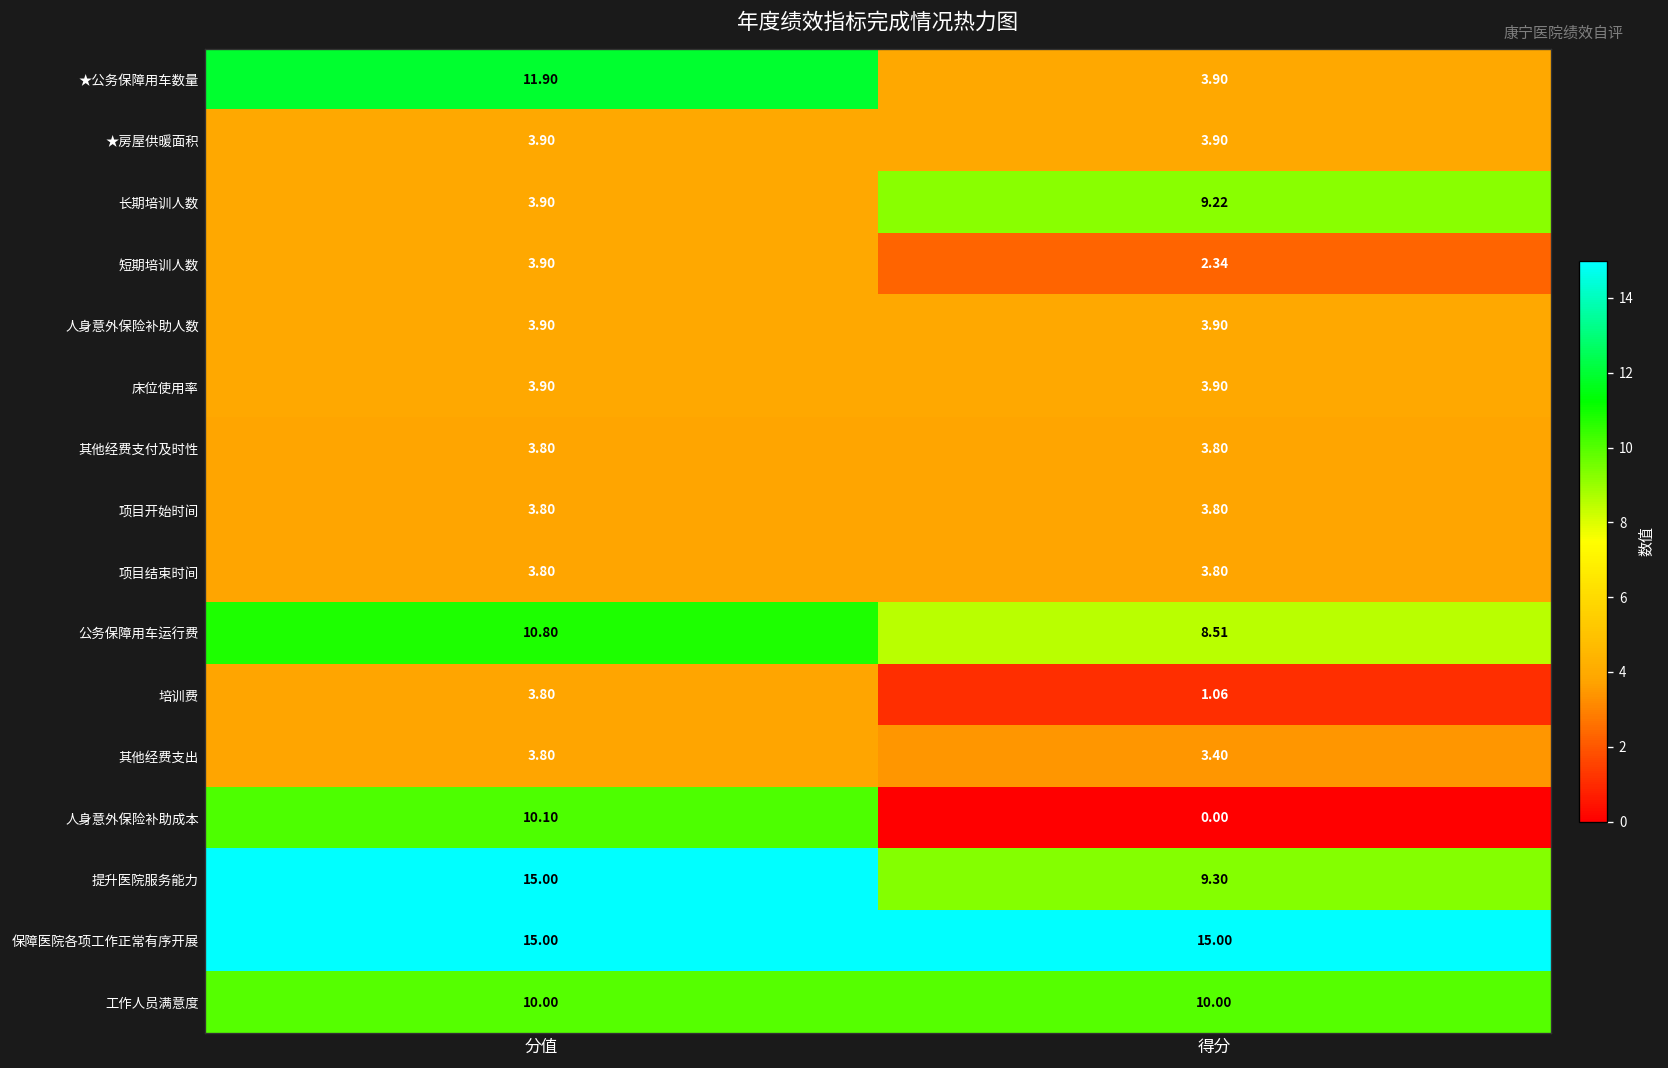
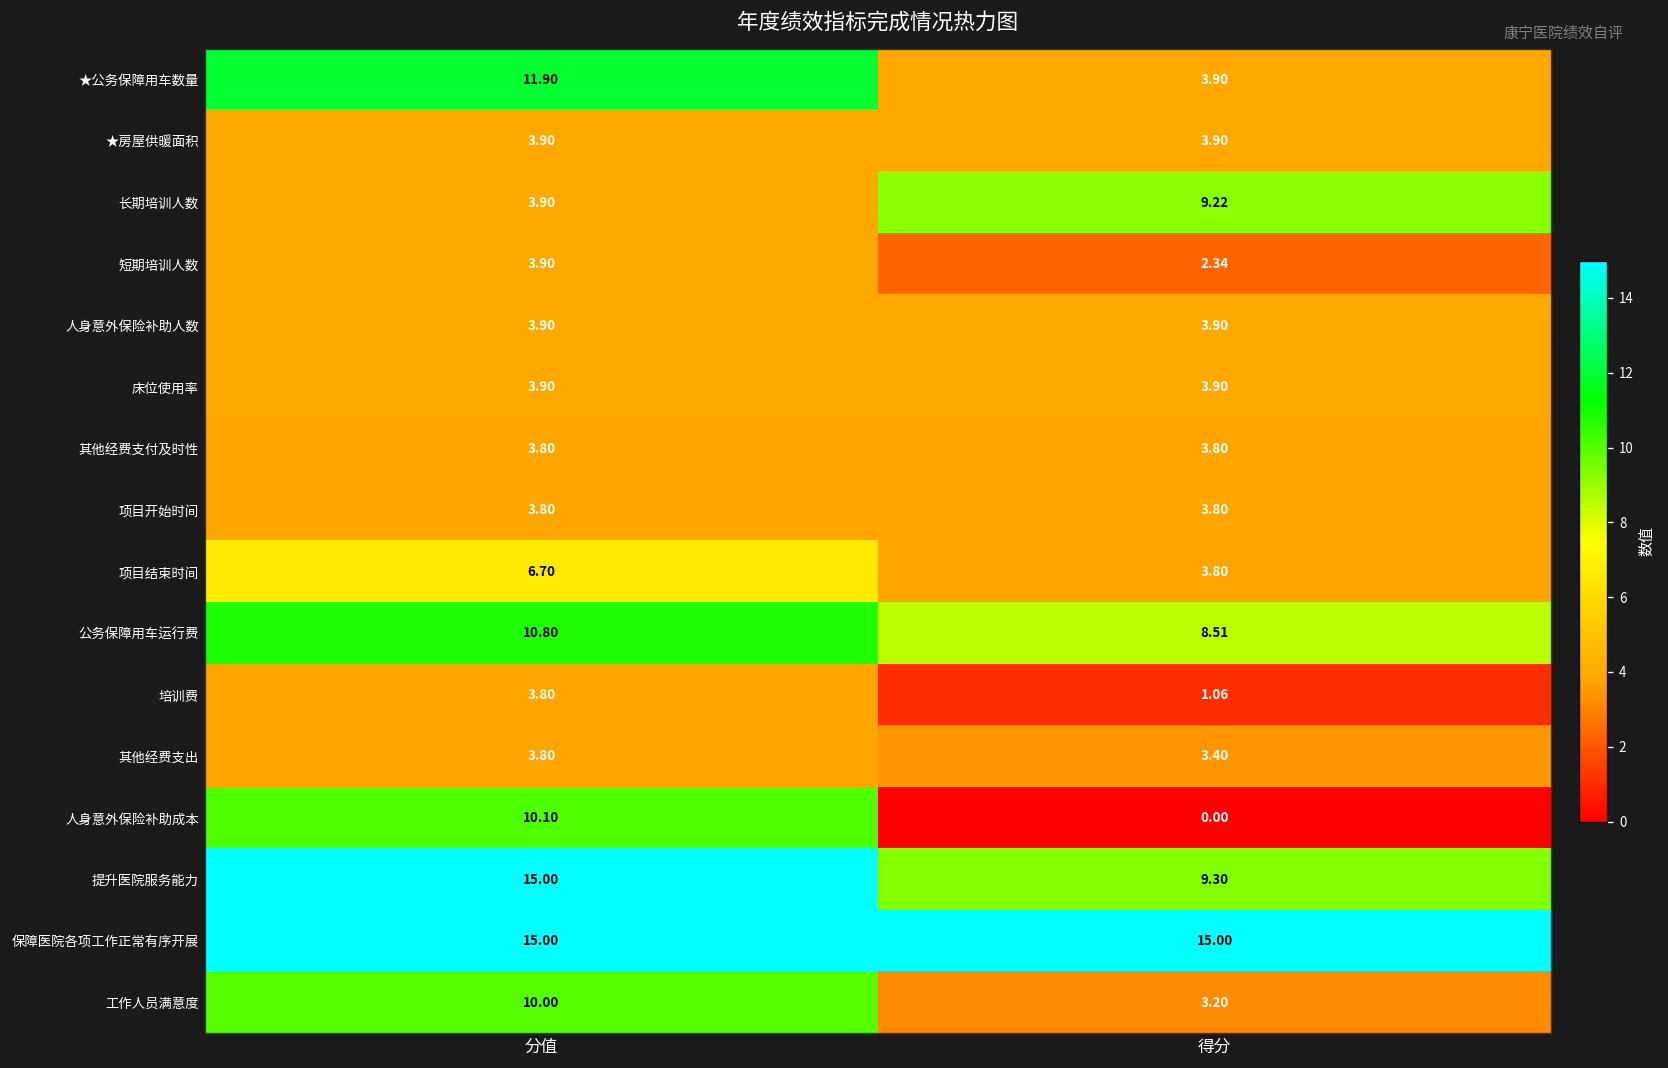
项目结束时间, 分值: 3.80 -> 6.70
工作人员满意度, 得分: 10.00 -> 3.20
